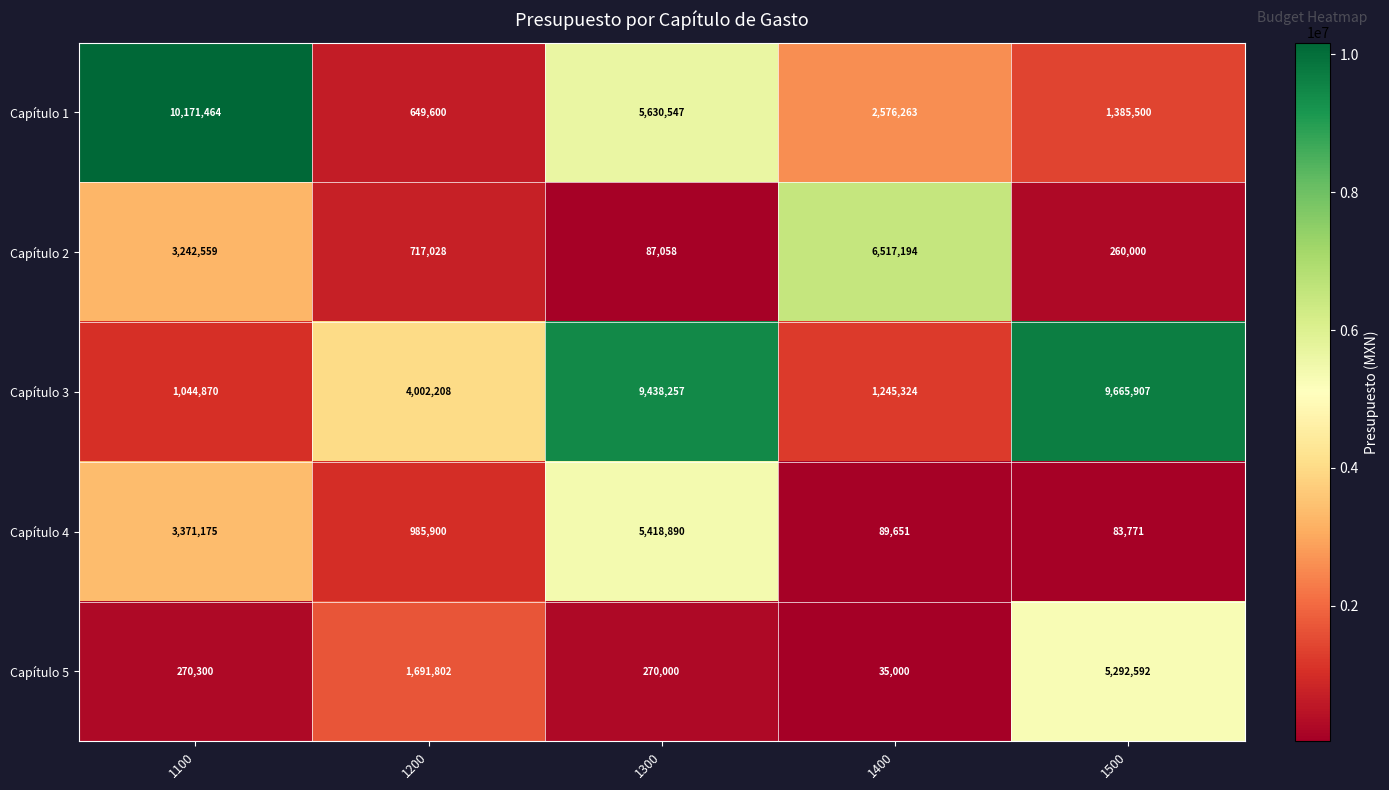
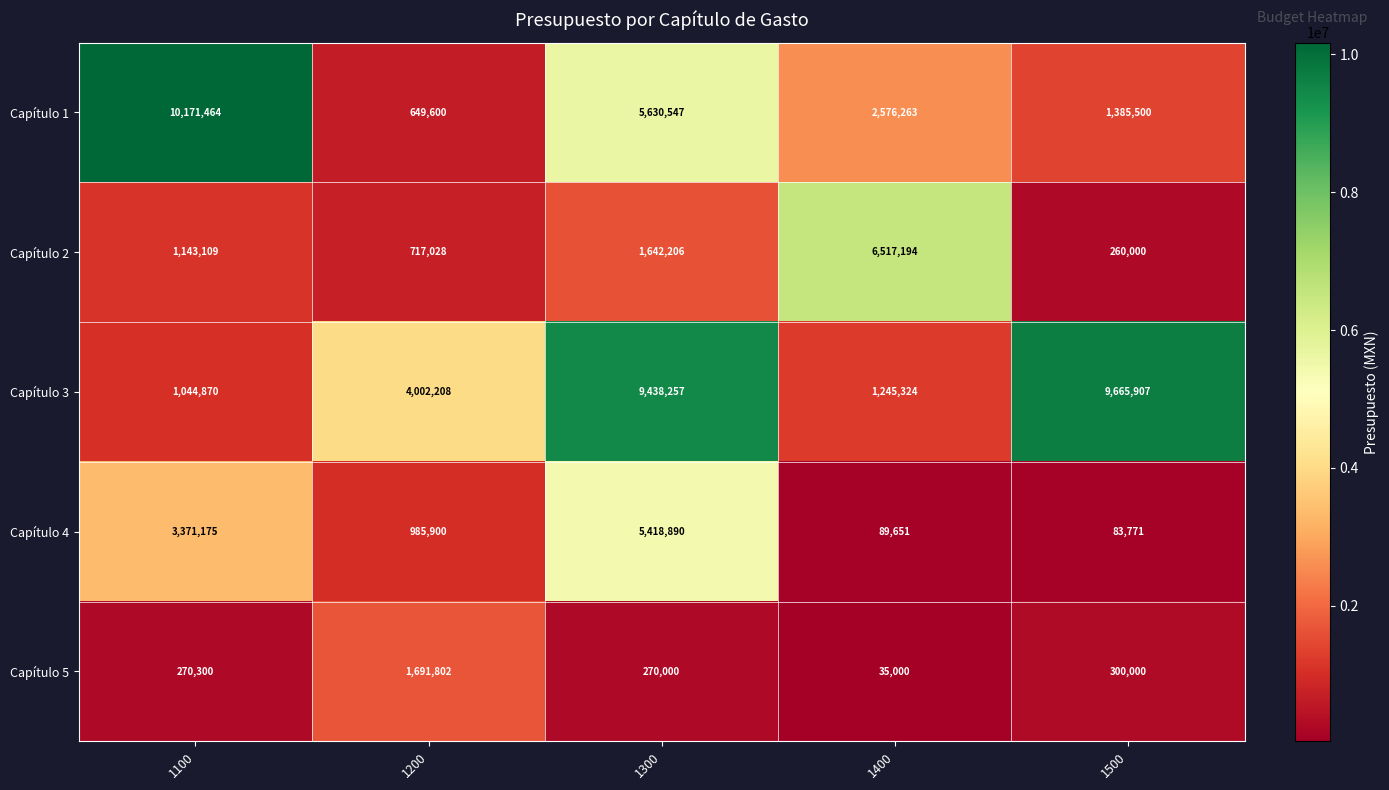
Capítulo 2, 1100: 3,242,559 -> 1,143,109
Capítulo 2, 1300: 87,058 -> 1,642,206
Capítulo 5, 1500: 5,292,592 -> 300,000
